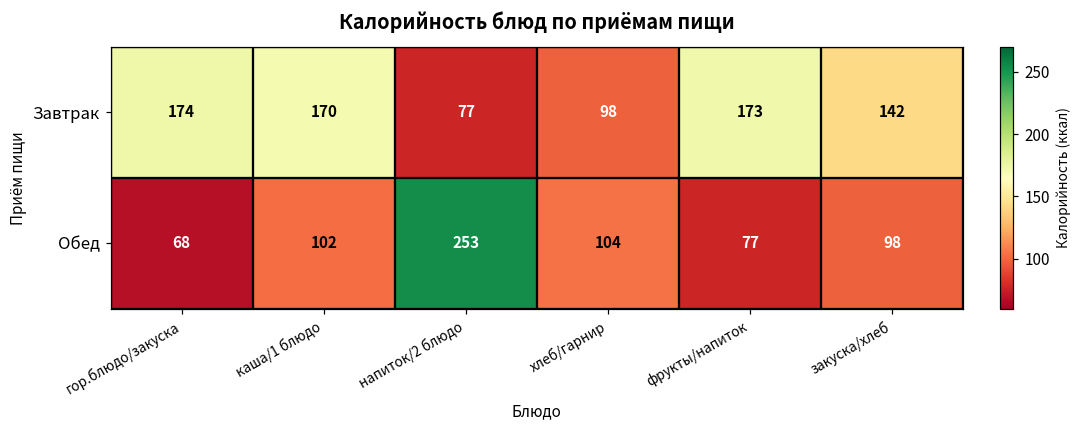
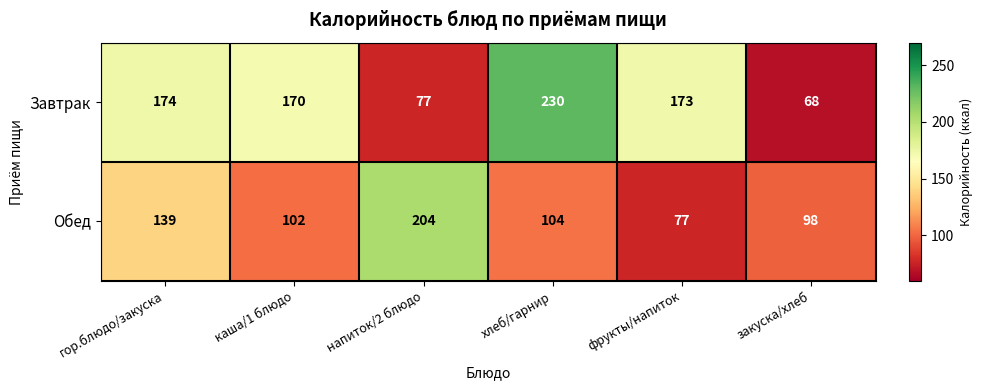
Завтрак, хлеб/гарнир: 98 -> 230
Завтрак, закуска/хлеб: 142 -> 68
Обед, гор.блюдо/закуска: 68 -> 139
Обед, напиток/2 блюдо: 253 -> 204
